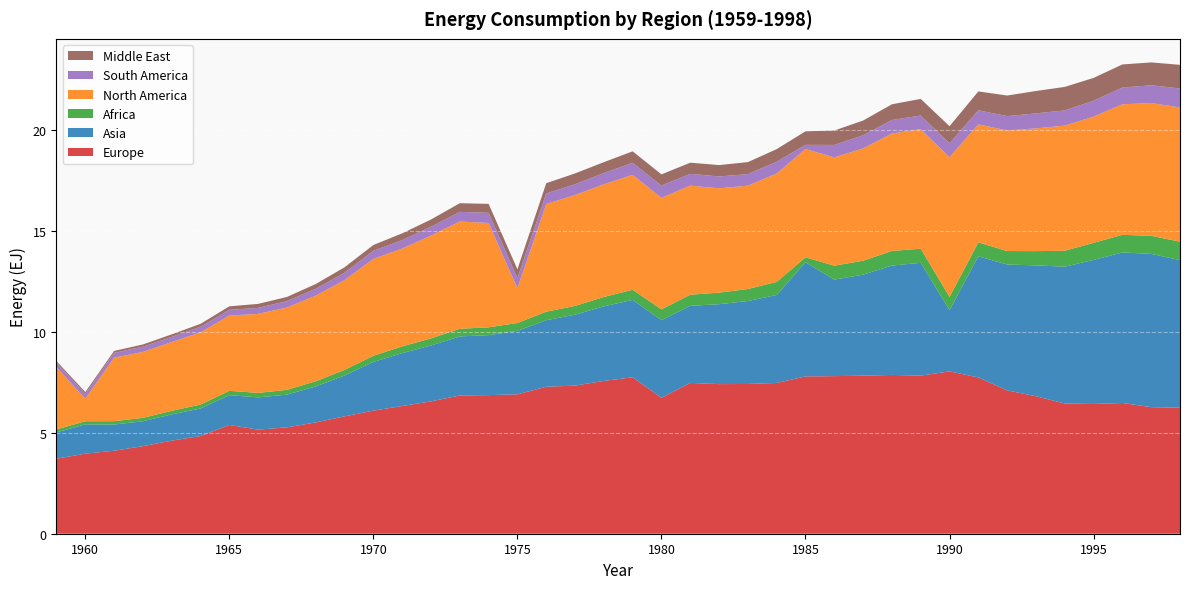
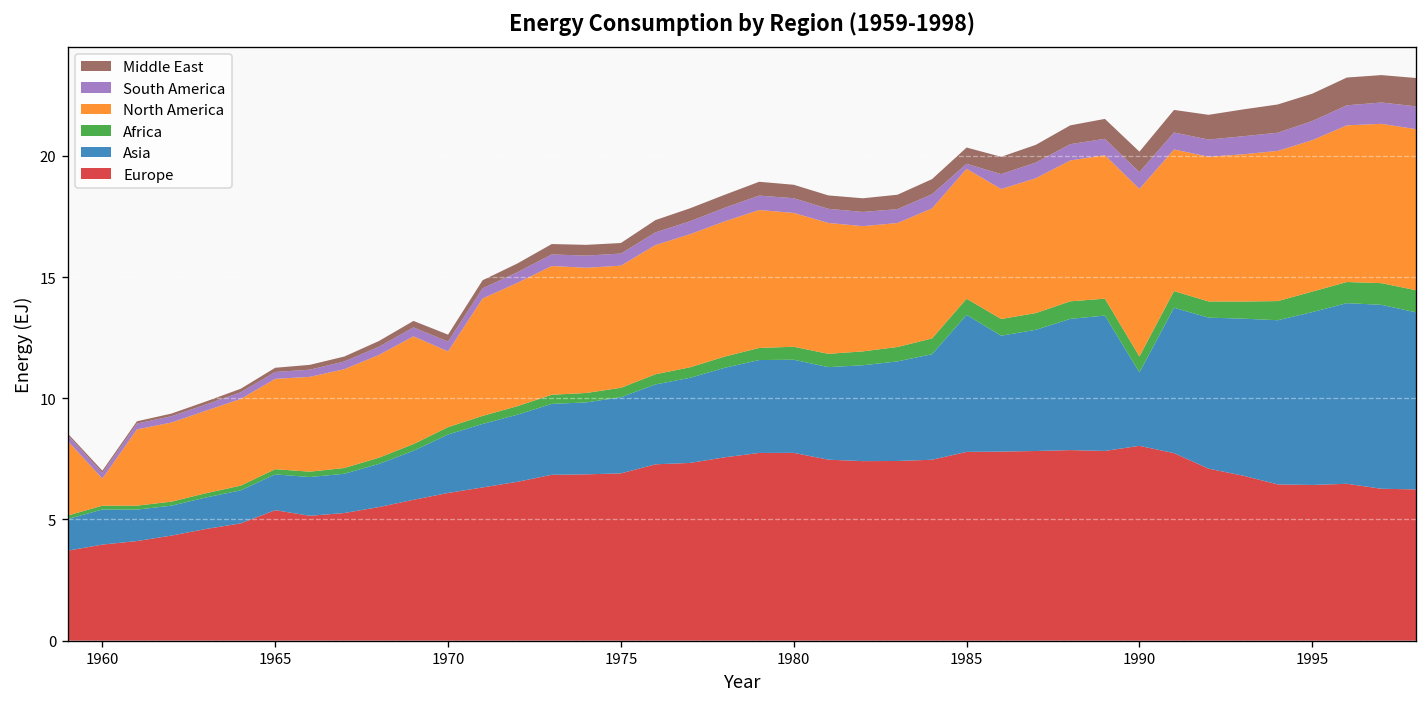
North America, 1970: 4.8 -> 3.1
North America, 1975: 1.7 -> 5.0
Europe, 1980: 6.7 -> 7.7
Africa, 1985: 0.2 -> 0.7
